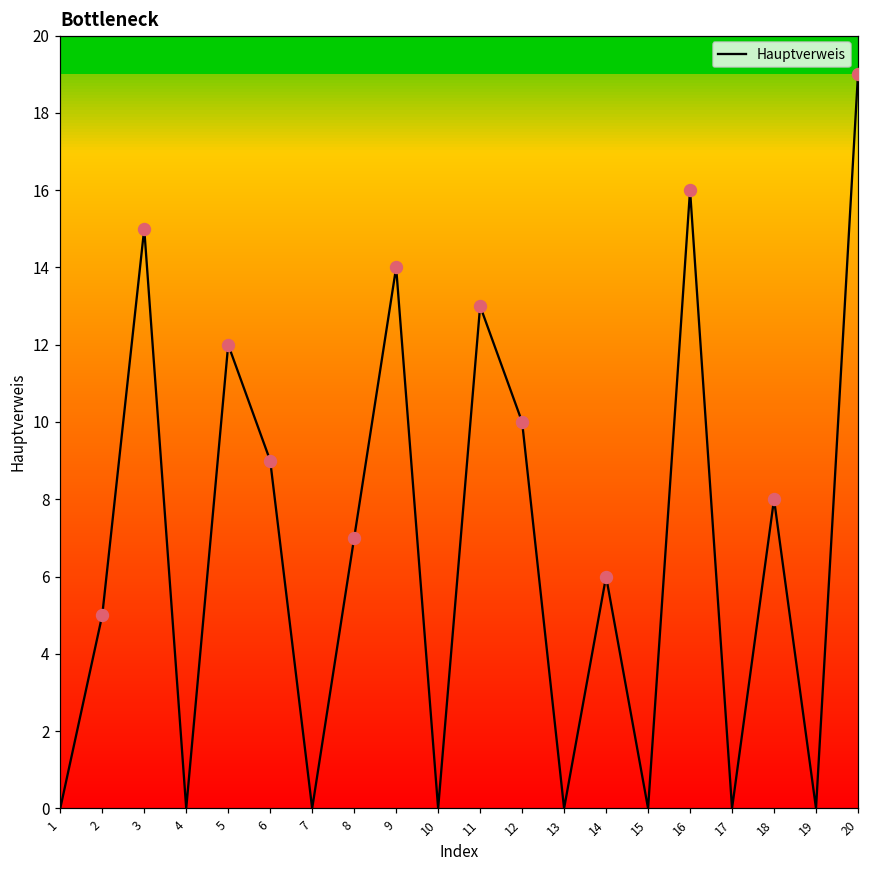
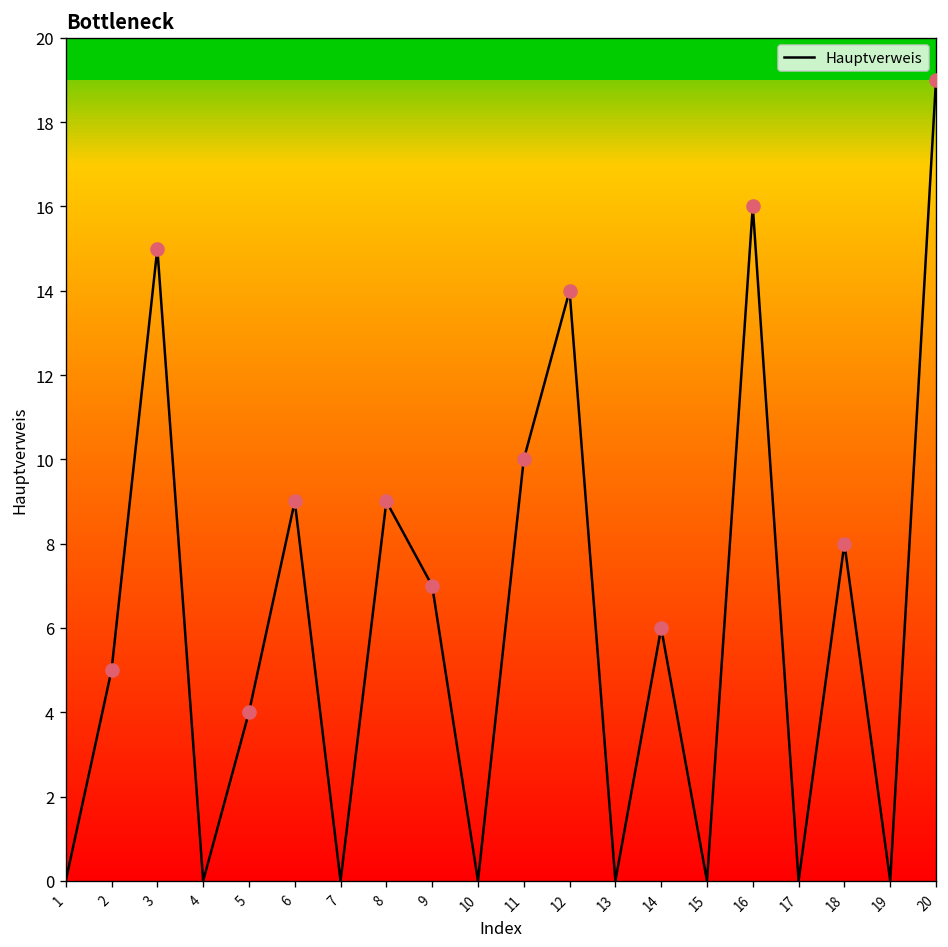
Hauptverweis, 5: 12 -> 4
Hauptverweis, 8: 7 -> 9
Hauptverweis, 9: 14 -> 7
Hauptverweis, 11: 13 -> 10
Hauptverweis, 12: 10 -> 14
